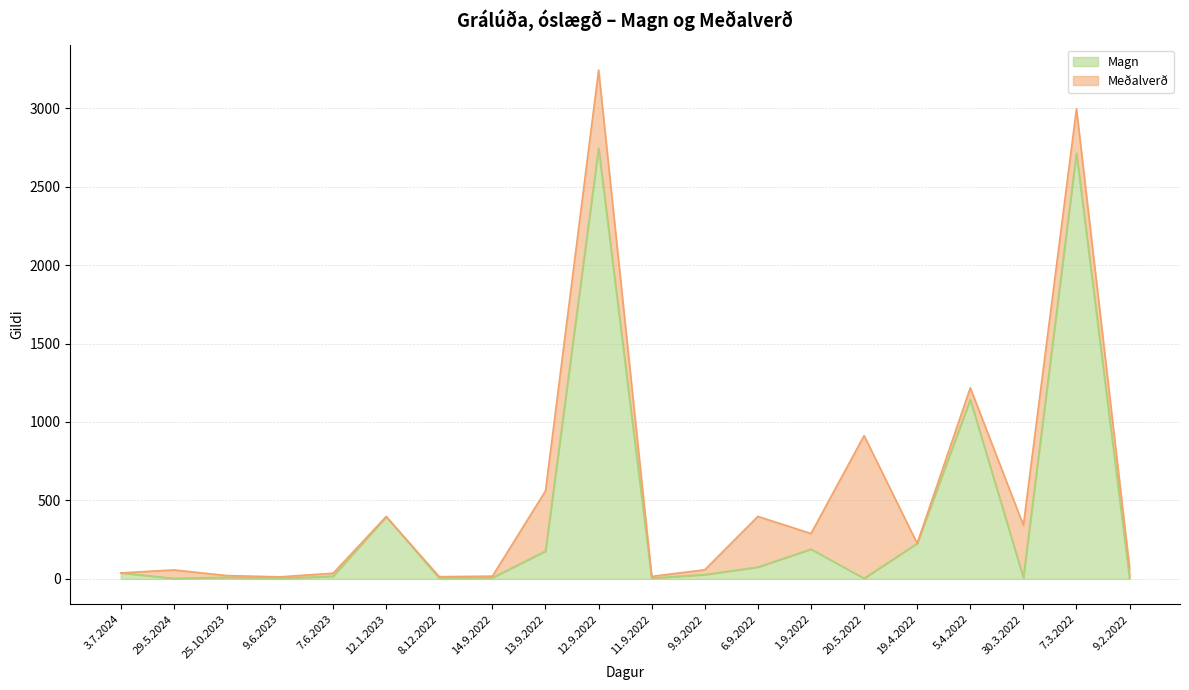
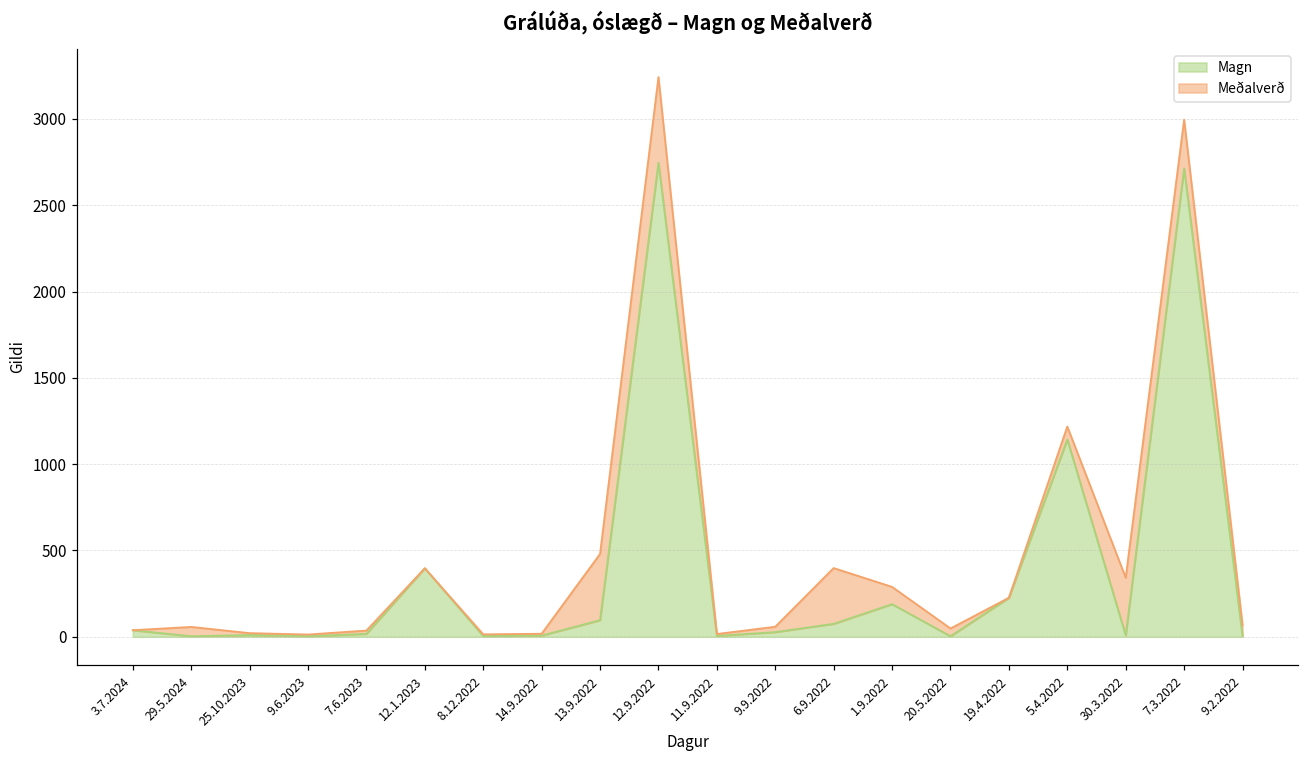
Magn, 13.9.2022: 180 -> 100
Meðalverð, 20.5.2022: 910 -> 50
